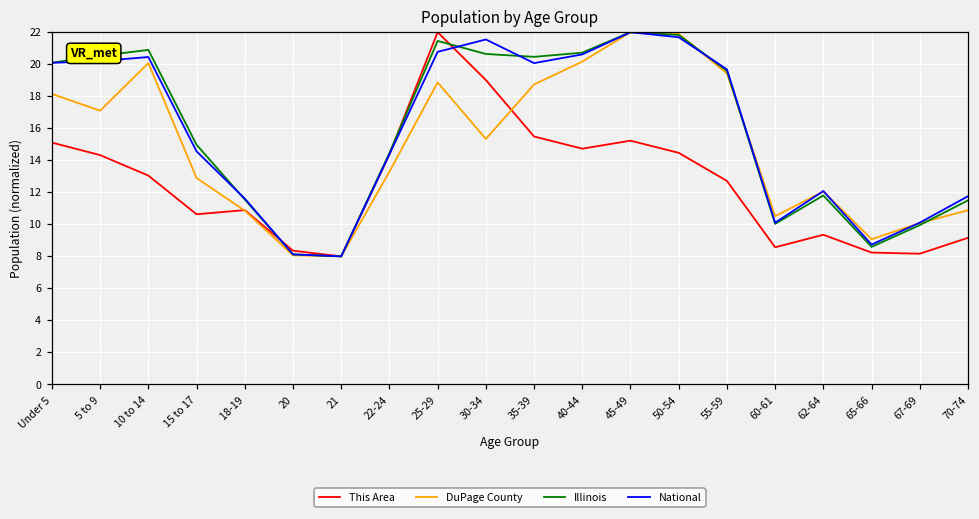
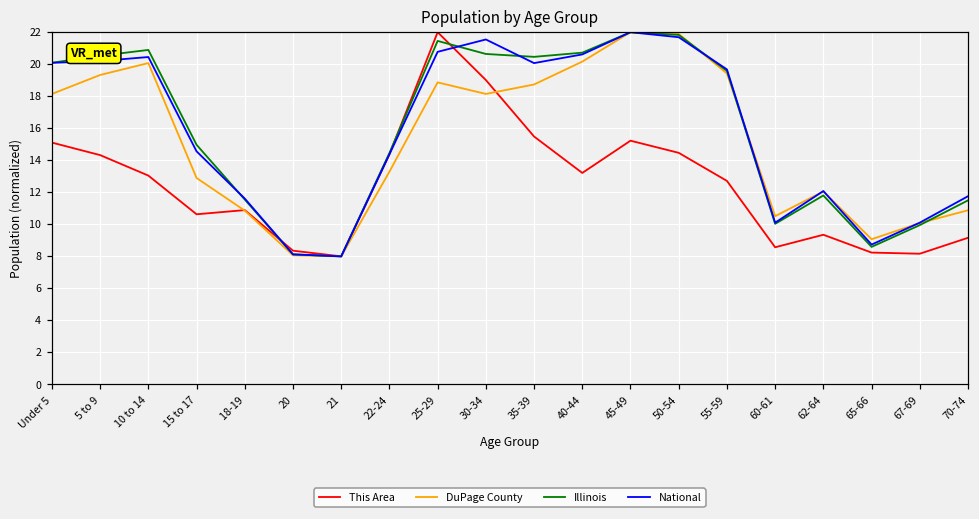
DuPage County, 5 to 9: 17.1 -> 19.3
DuPage County, 30-34: 15.3 -> 18.1
This Area, 40-44: 14.7 -> 13.2
